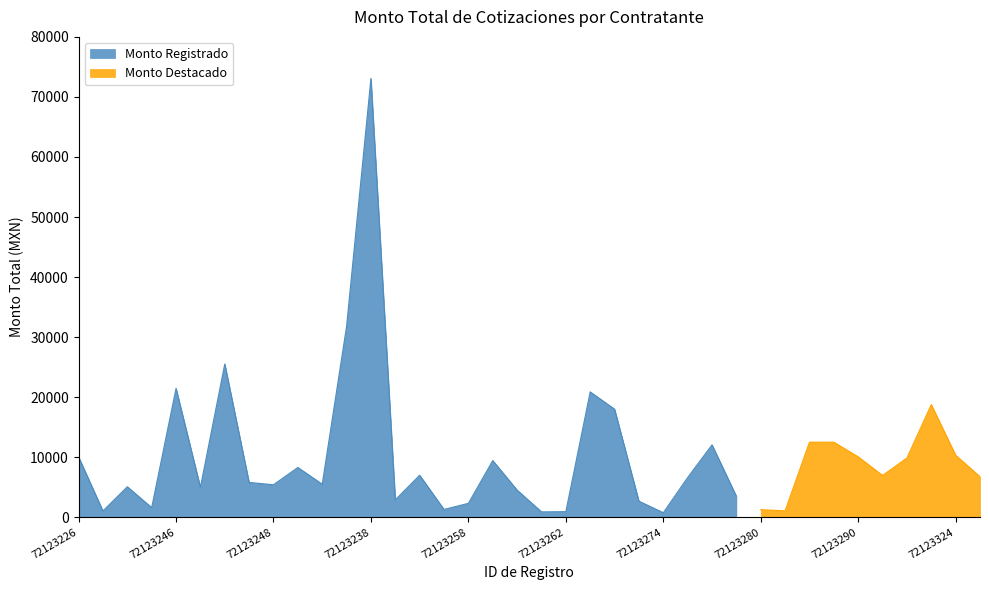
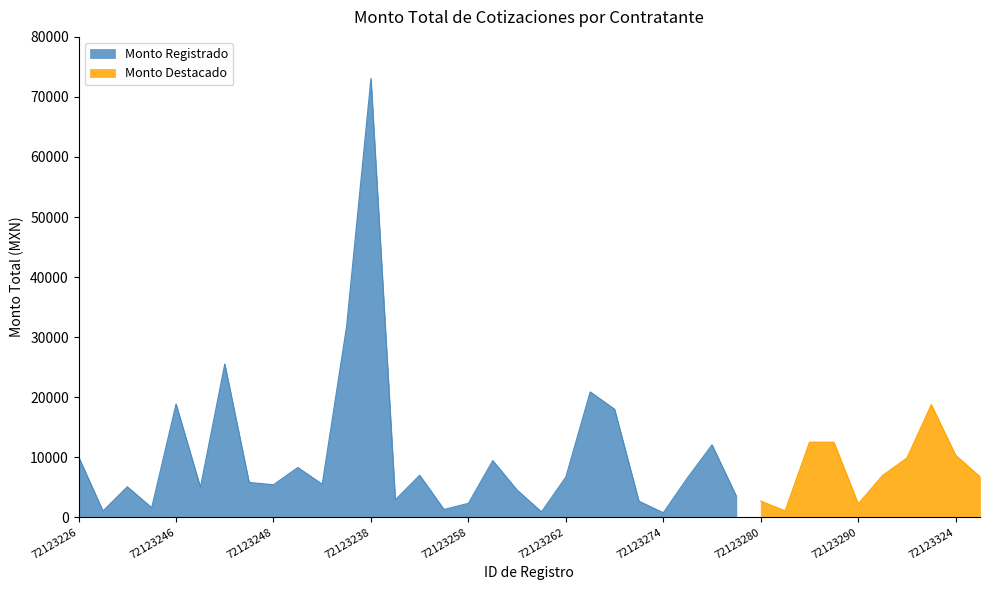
Monto Registrado, 72123246: 21000 -> 19000
Monto Registrado, 72123262: 1000 -> 7000
Monto Destacado, 72123280: 1000 -> 3000
Monto Destacado, 72123290: 10000 -> 2000
